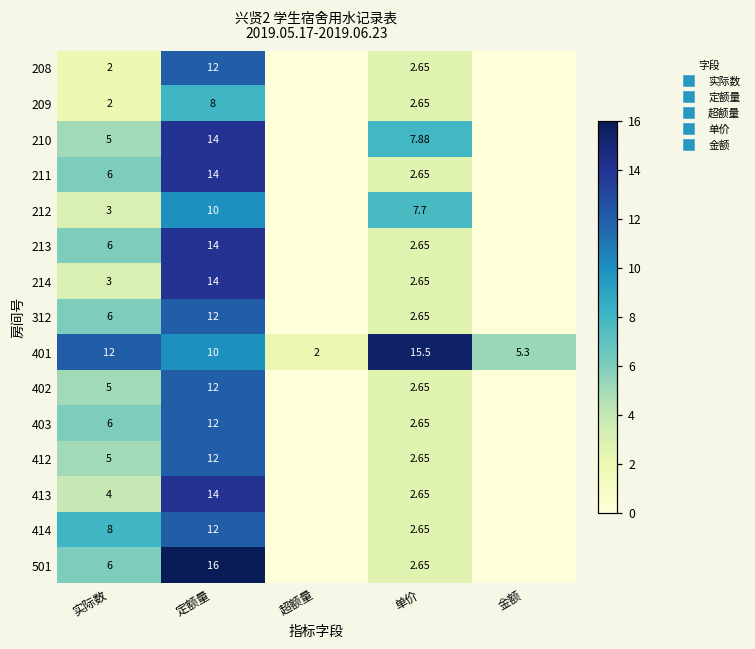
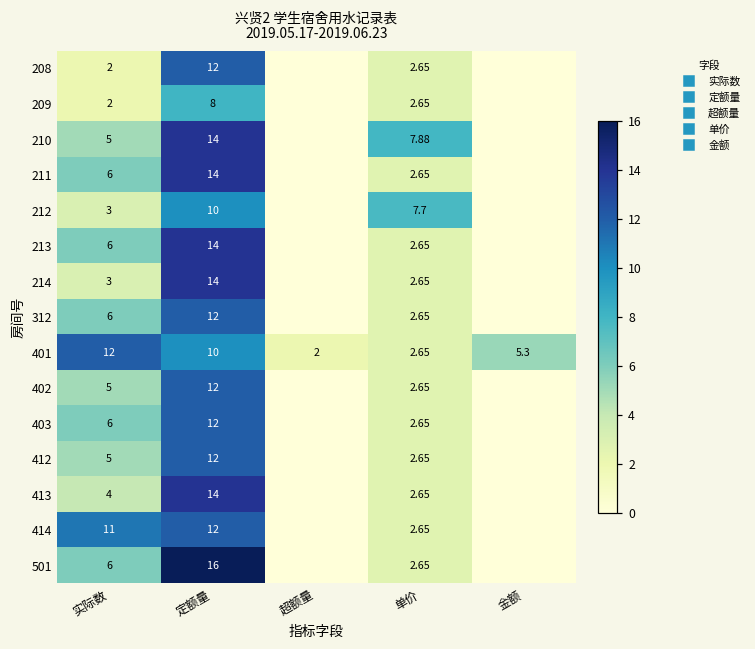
401, 单价: 15.5 -> 2.65
414, 实际数: 8 -> 11
